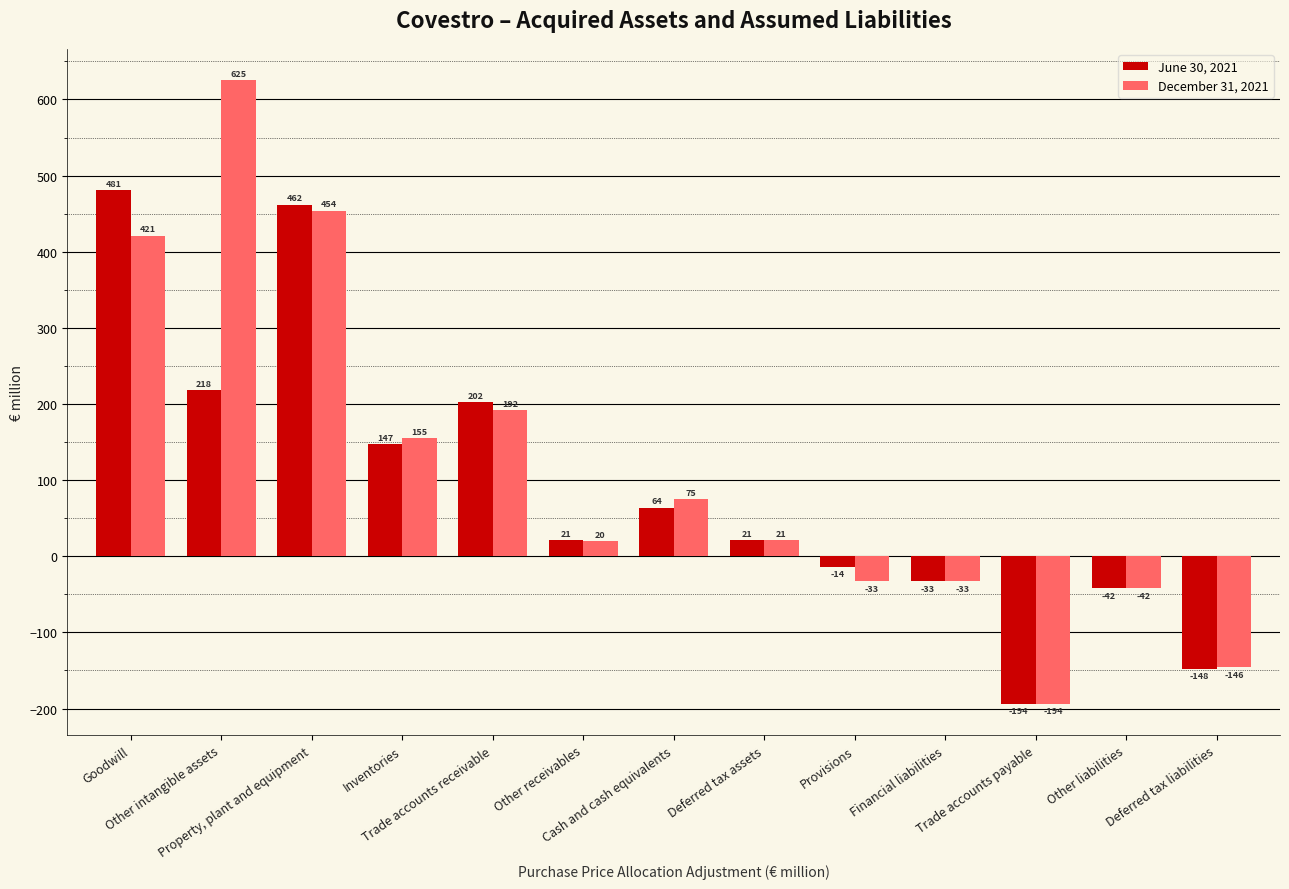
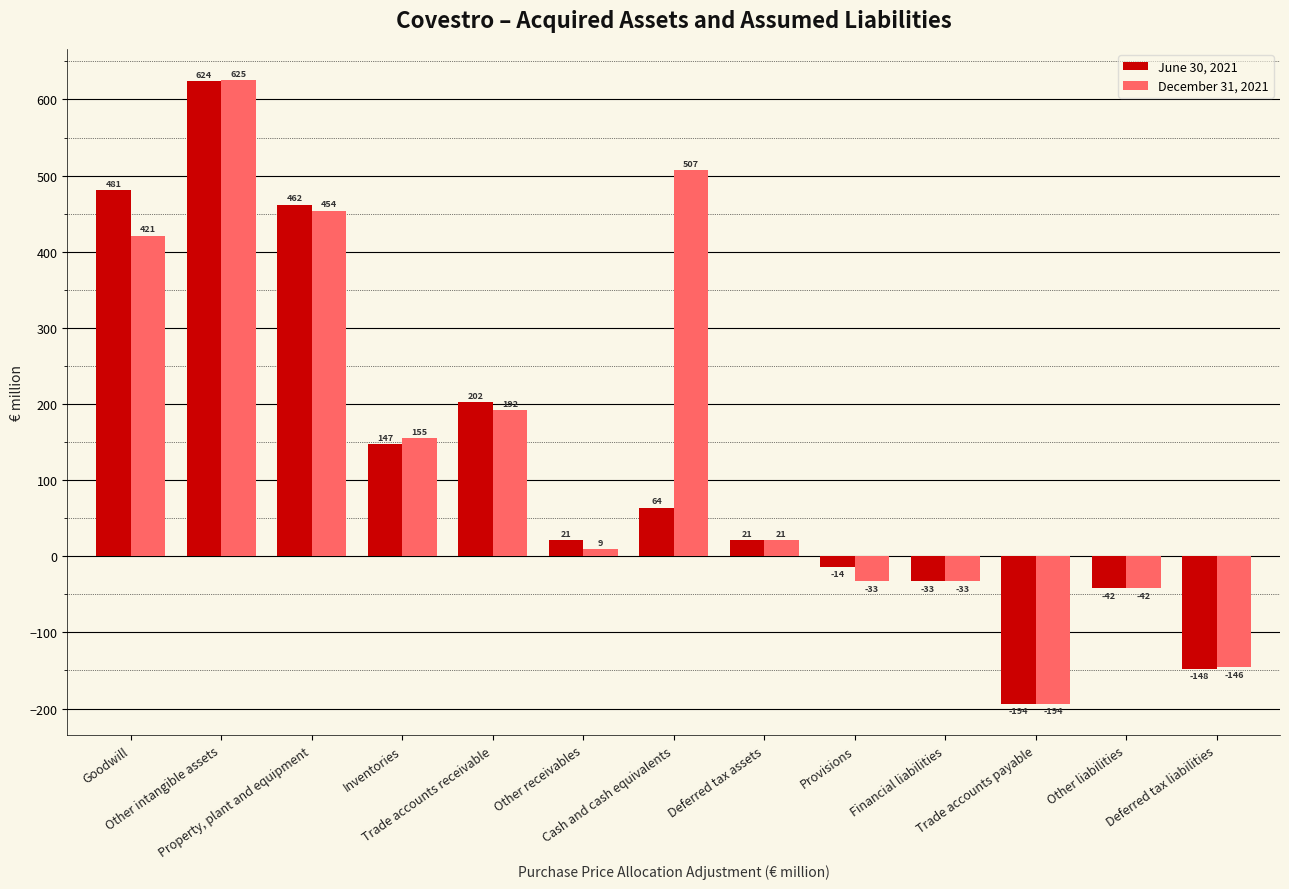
June 30, 2021, Other intangible assets: 218 -> 624
December 31, 2021, Other receivables: 20 -> 9
December 31, 2021, Cash and cash equivalents: 75 -> 507
